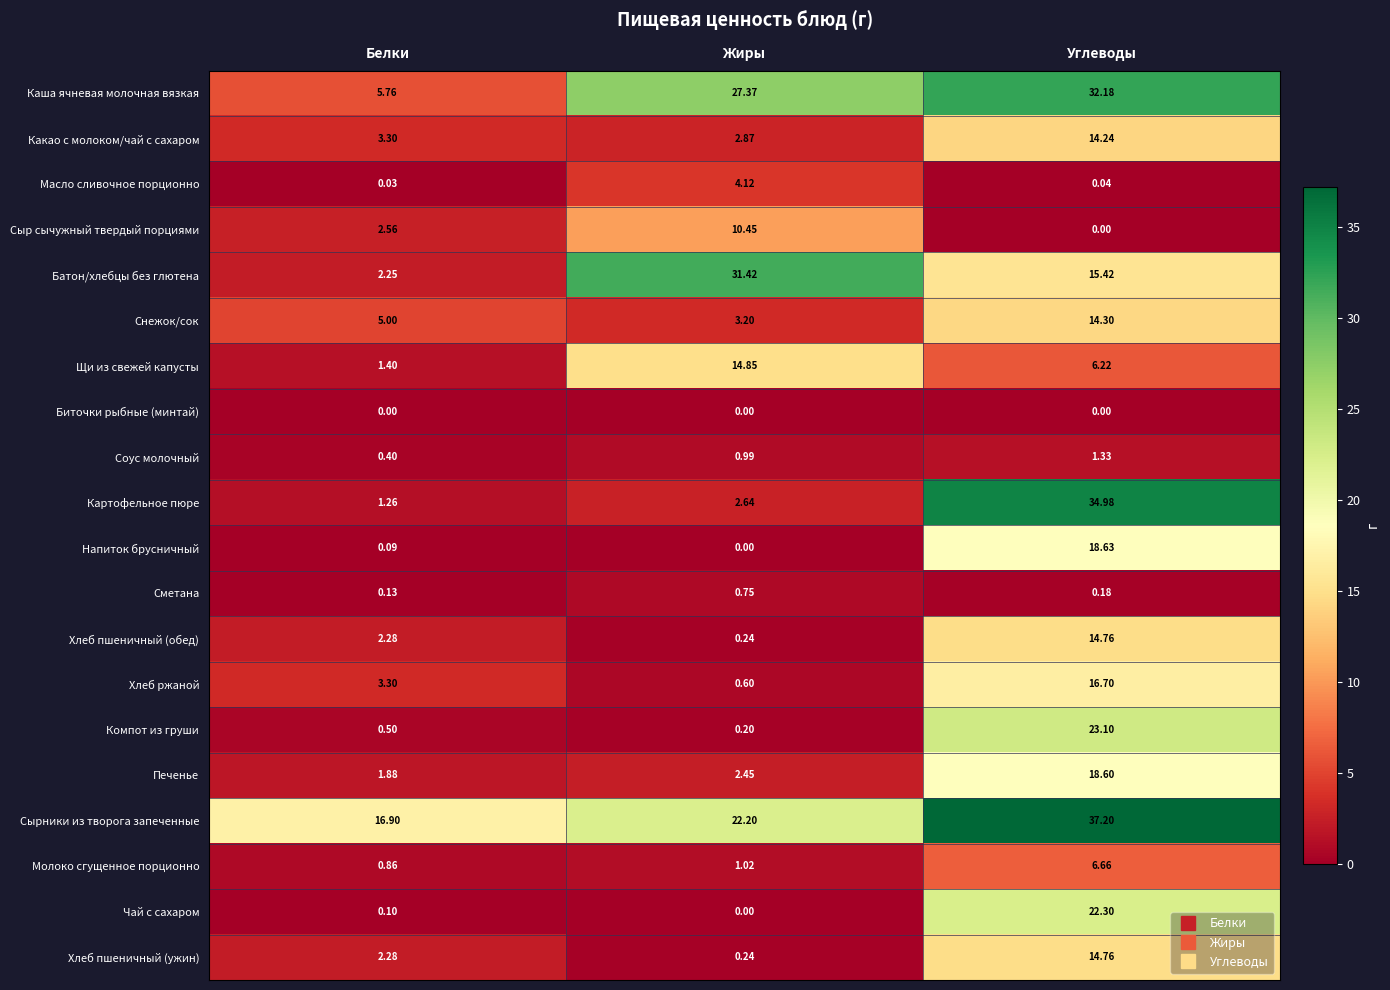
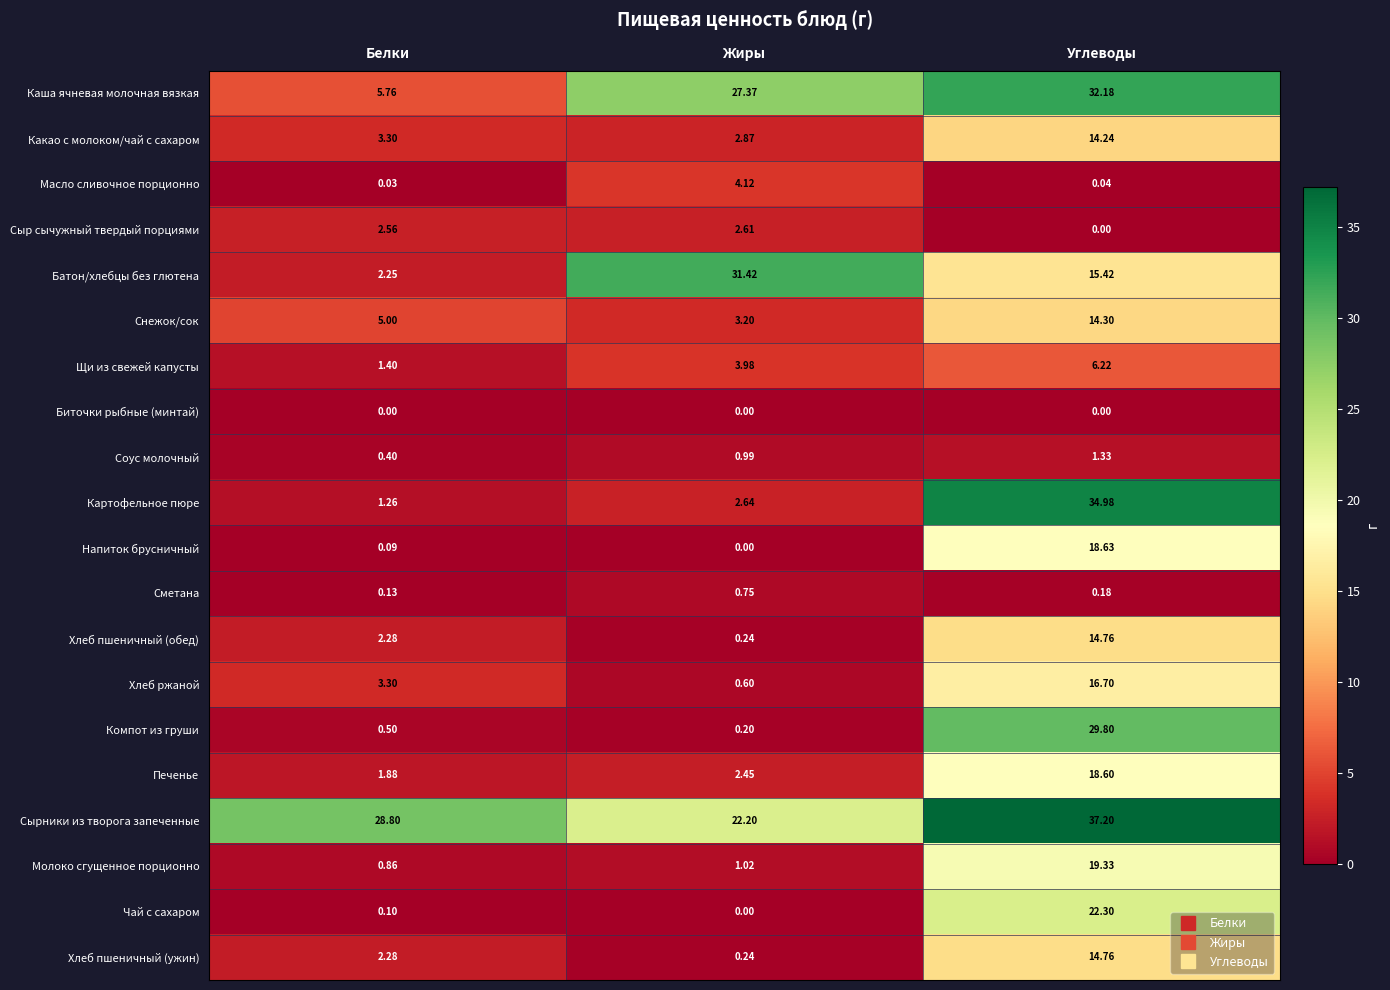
Сыр сычужный твердый порциями, Жиры: 10.45 -> 2.61
Щи из свежей капусты, Жиры: 14.85 -> 3.98
Компот из груши, Углеводы: 23.10 -> 29.80
Сырники из творога запеченные, Белки: 16.90 -> 28.80
Молоко сгущенное порционно, Углеводы: 6.66 -> 19.33
